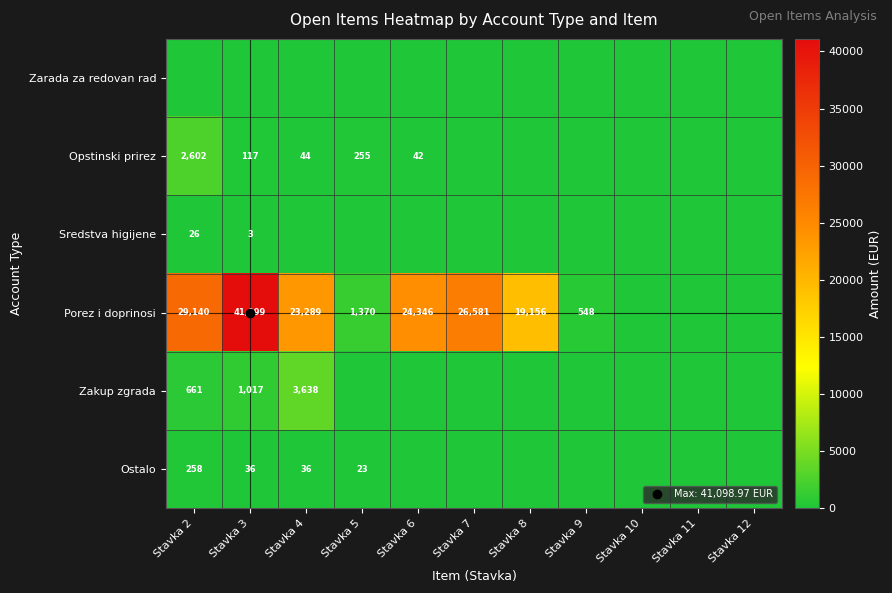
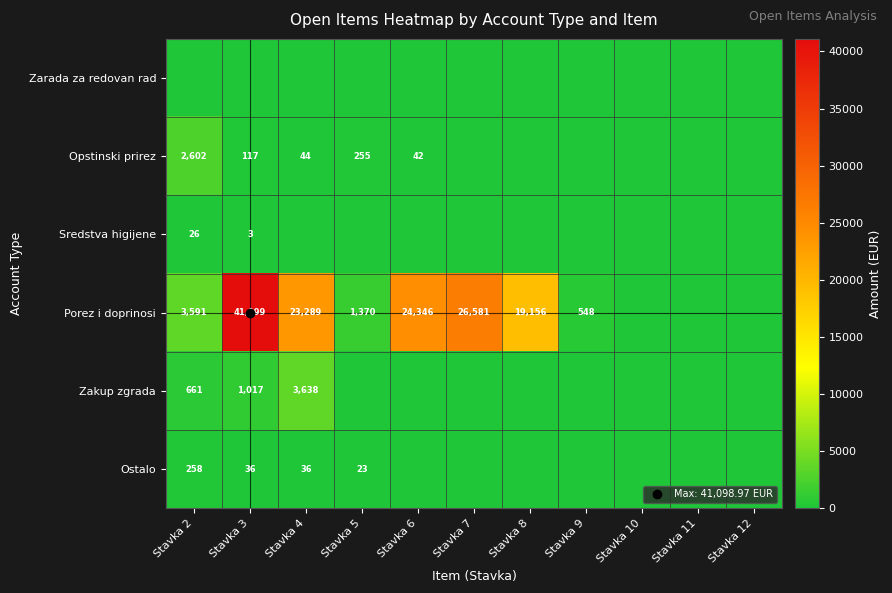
Porez i doprinosi, Stavka 2: 29,140 -> 3,591
